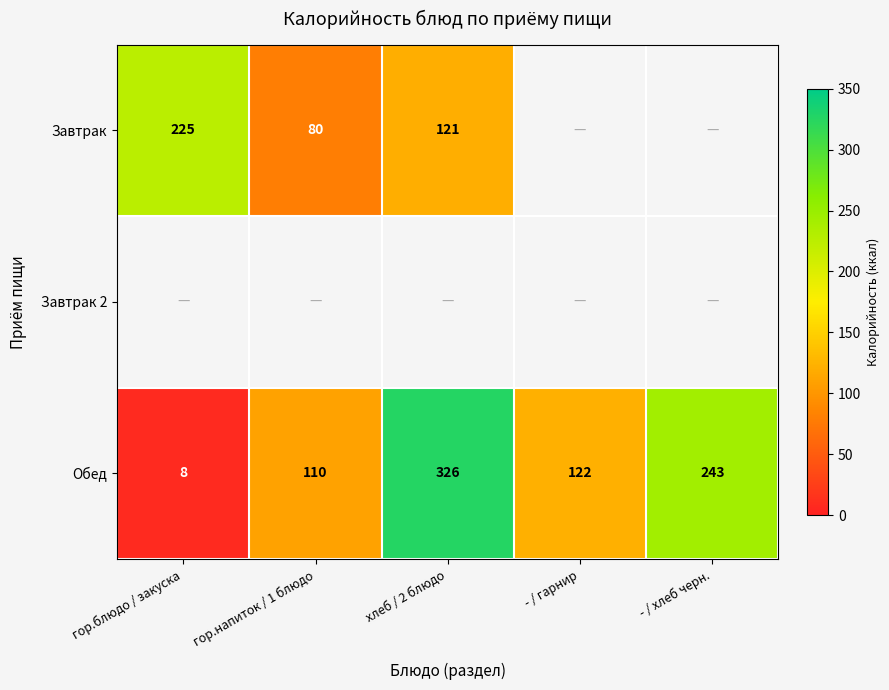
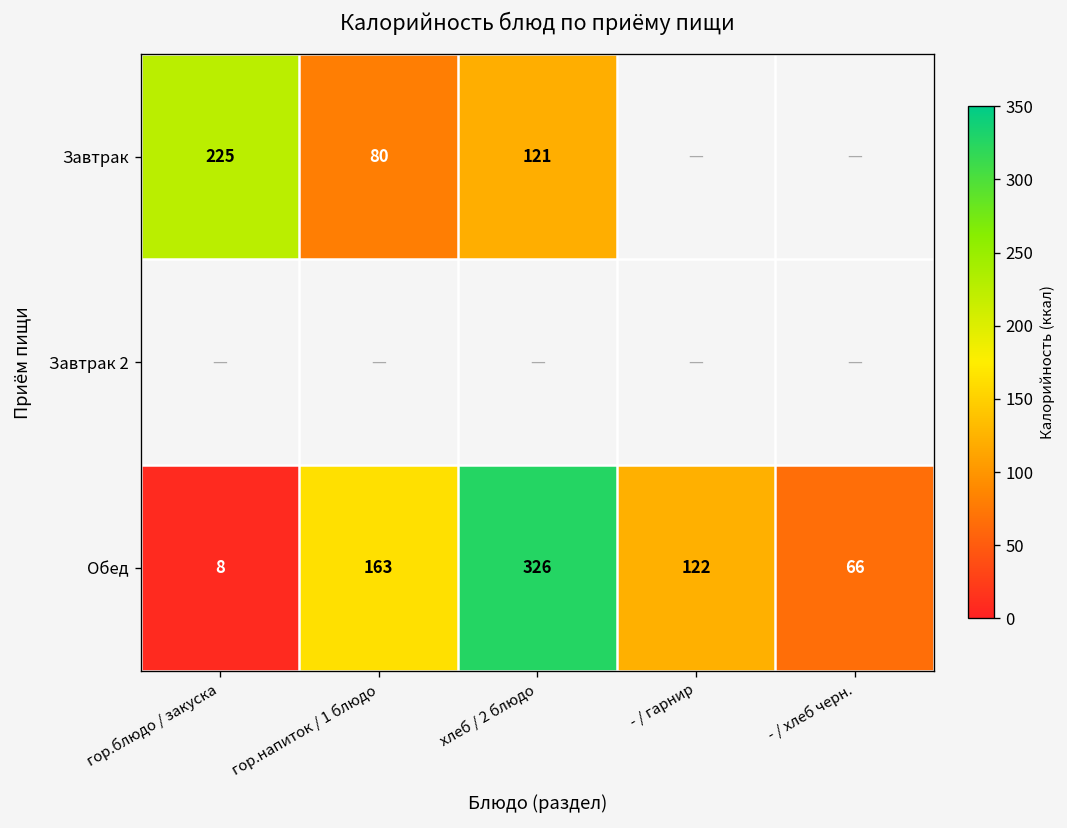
Обед, гор.напиток / 1 блюдо: 110 -> 163
Обед, - / хлеб черн.: 243 -> 66
